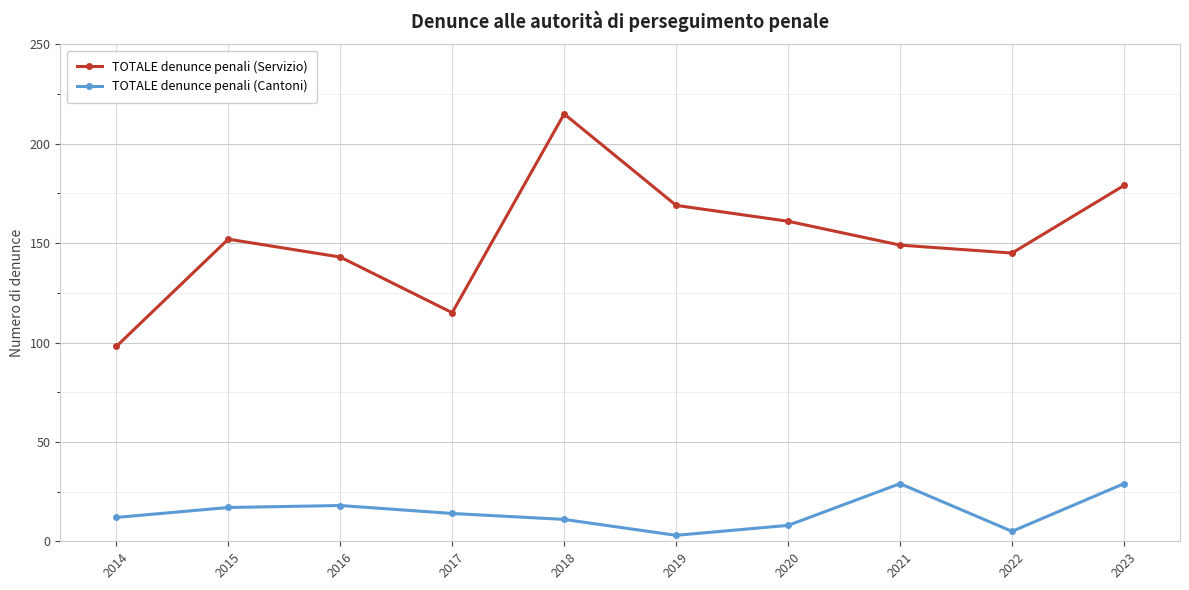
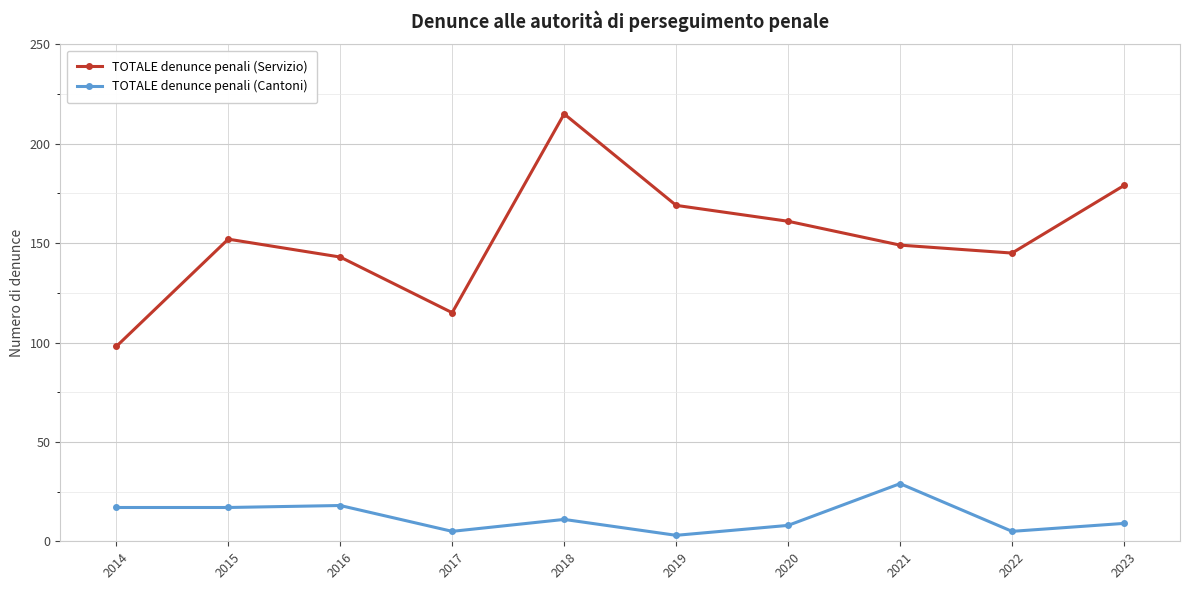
TOTALE denunce penali (Cantoni), 2014: 12 -> 17
TOTALE denunce penali (Cantoni), 2017: 14 -> 5
TOTALE denunce penali (Cantoni), 2023: 29 -> 9
